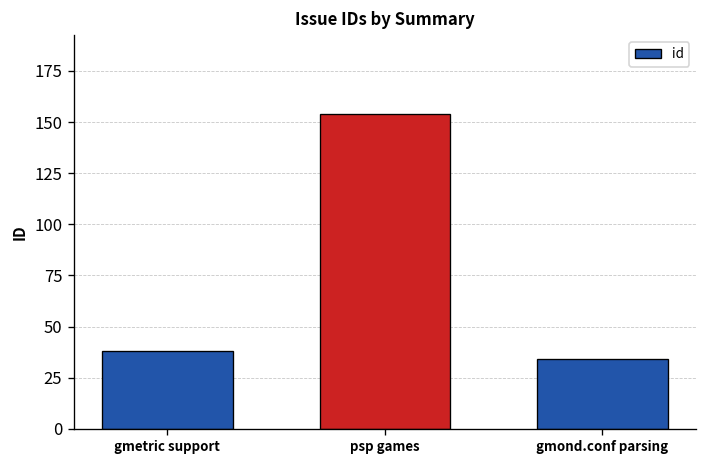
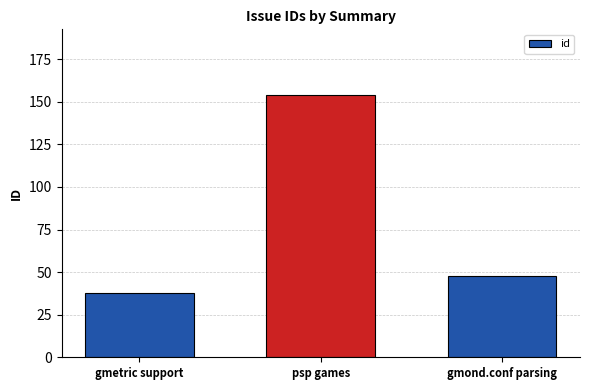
gmond.conf parsing: 34 -> 48
